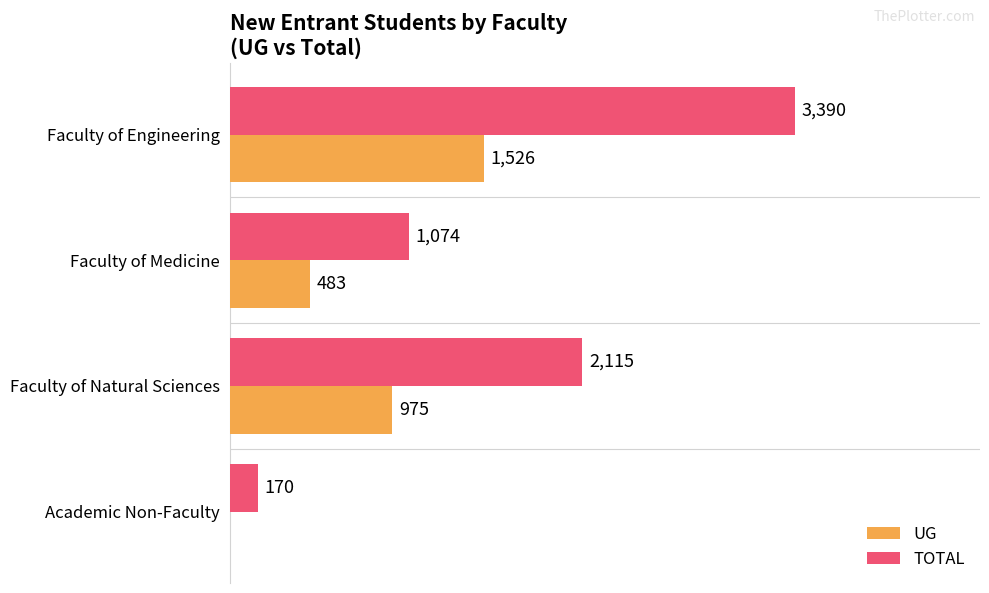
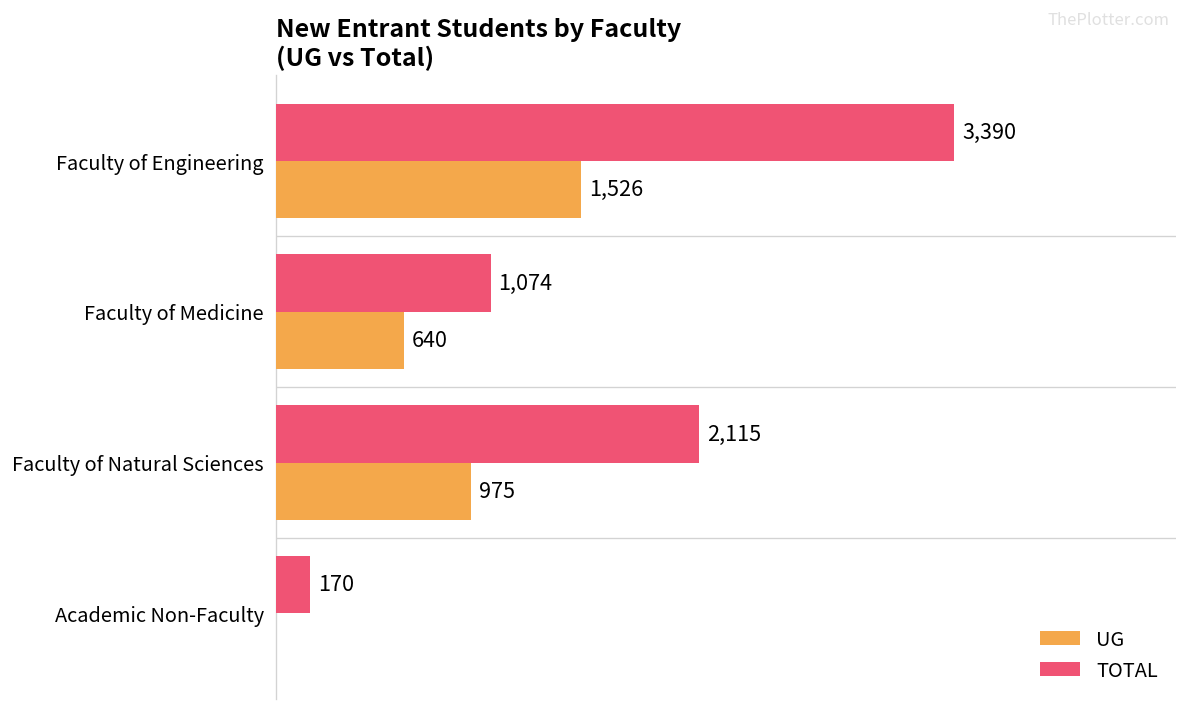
UG, Faculty of Medicine: 483 -> 640
